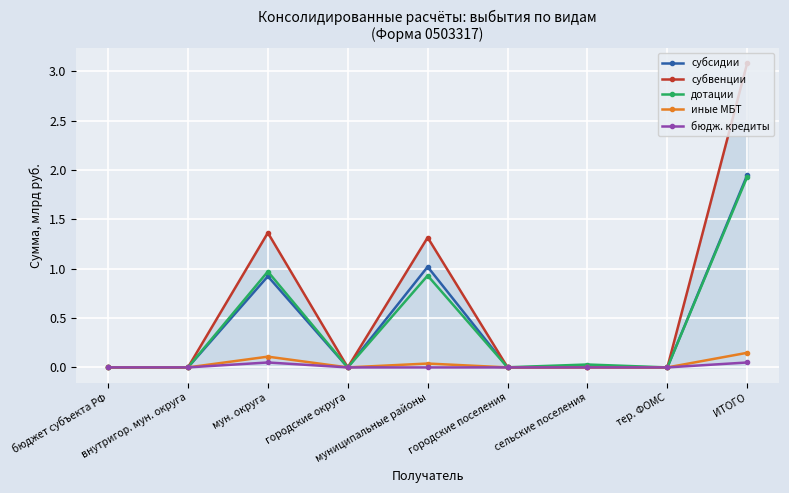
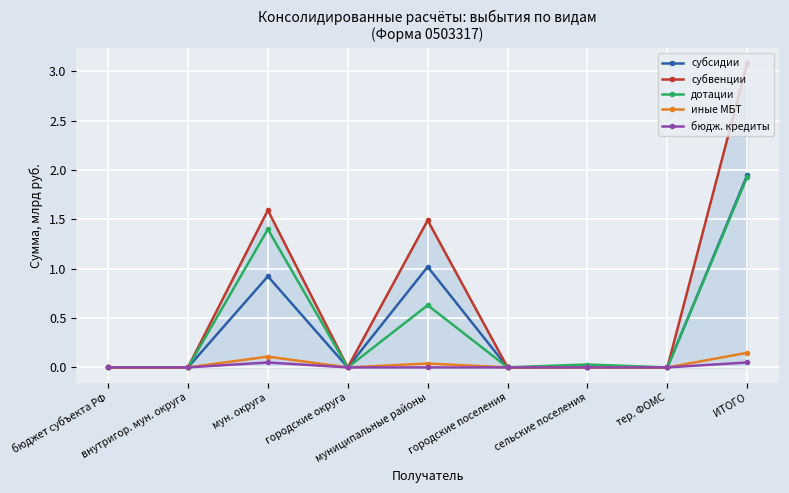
субвенции, мун. округа: 1.4 -> 1.6
дотации, мун. округа: 1.0 -> 1.4
субвенции, муниципальные районы: 1.3 -> 1.5
дотации, муниципальные районы: 0.9 -> 0.6
